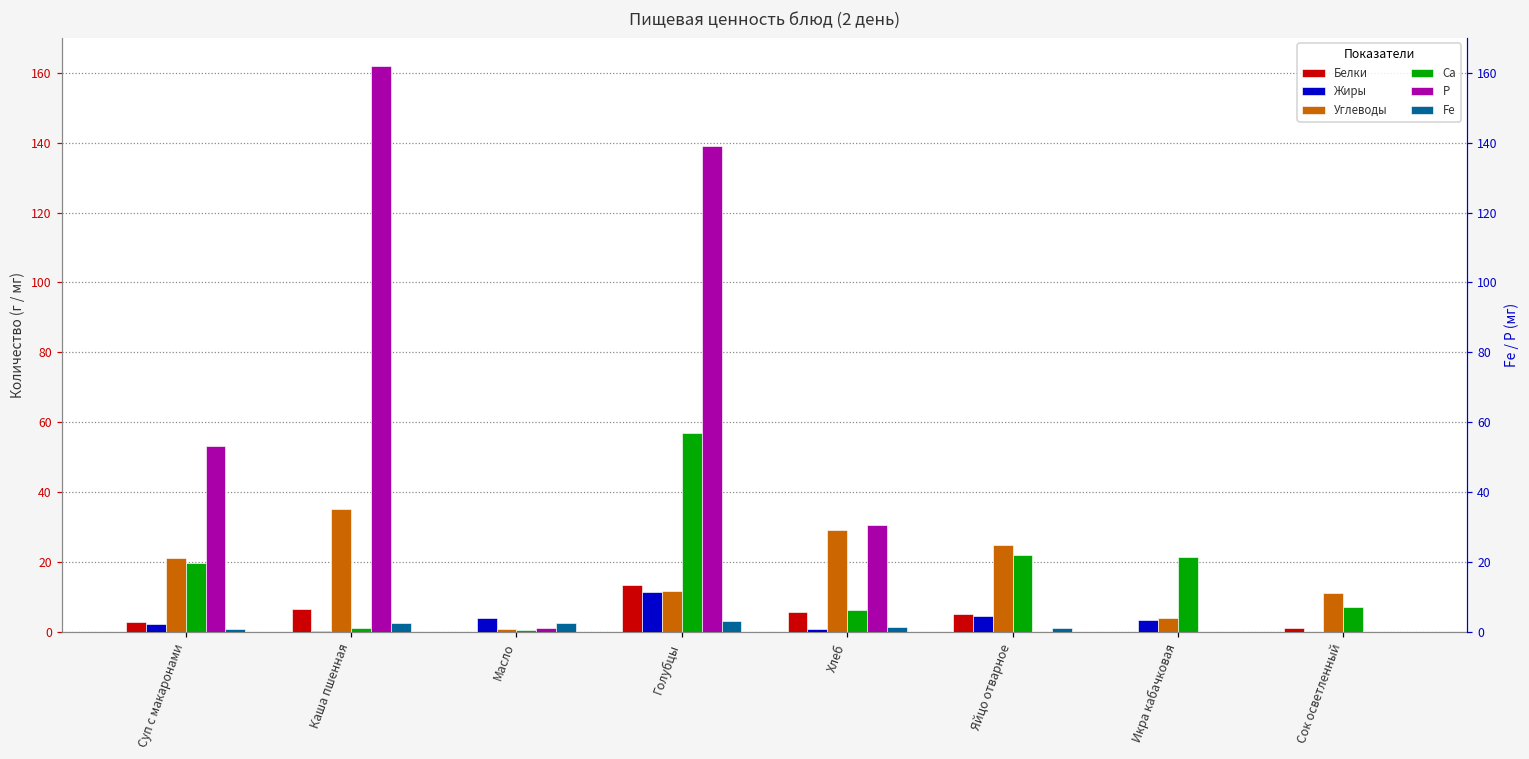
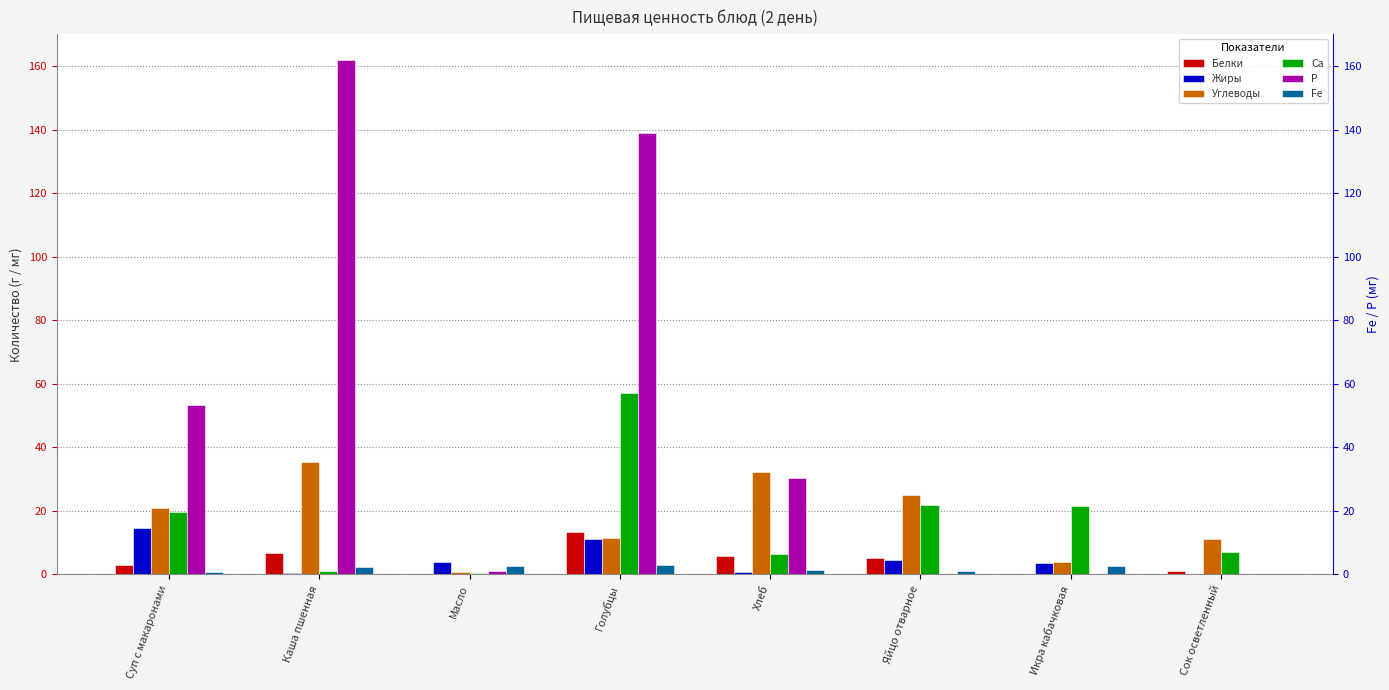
Жиры, Суп с макаронами: 2 -> 15
Углеводы, Хлеб: 29 -> 32
Fe, Икра кабачковая: 0 -> 3
